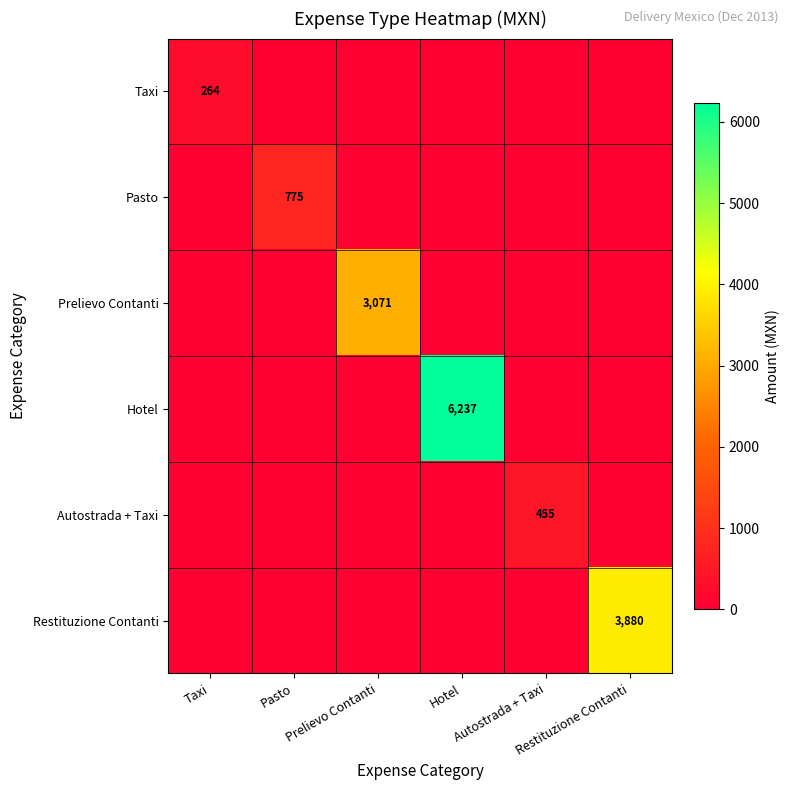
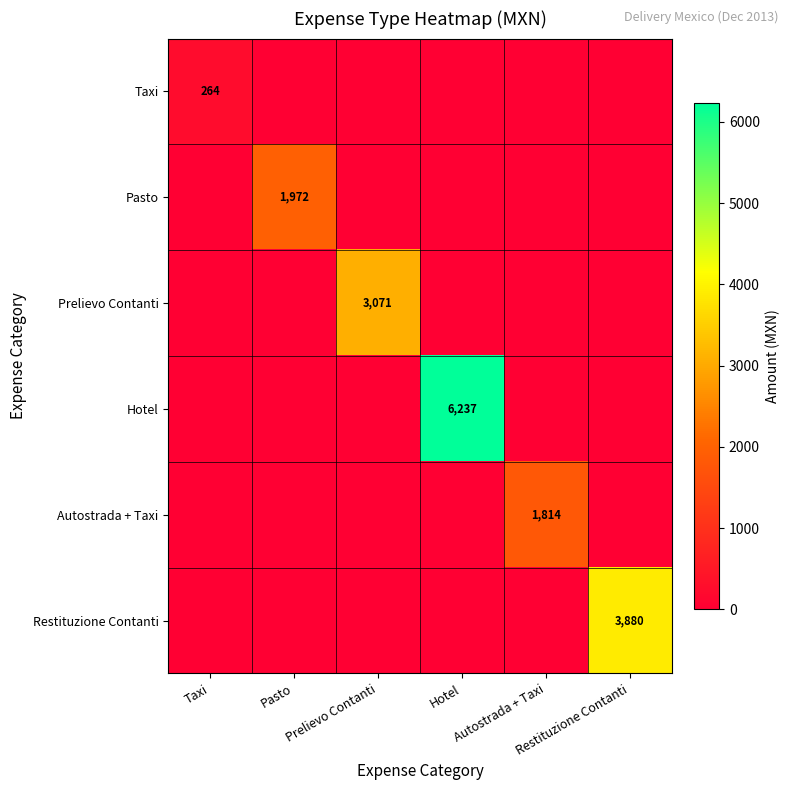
Pasto, Pasto: 775 -> 1,972
Autostrada + Taxi, Autostrada + Taxi: 455 -> 1,814
